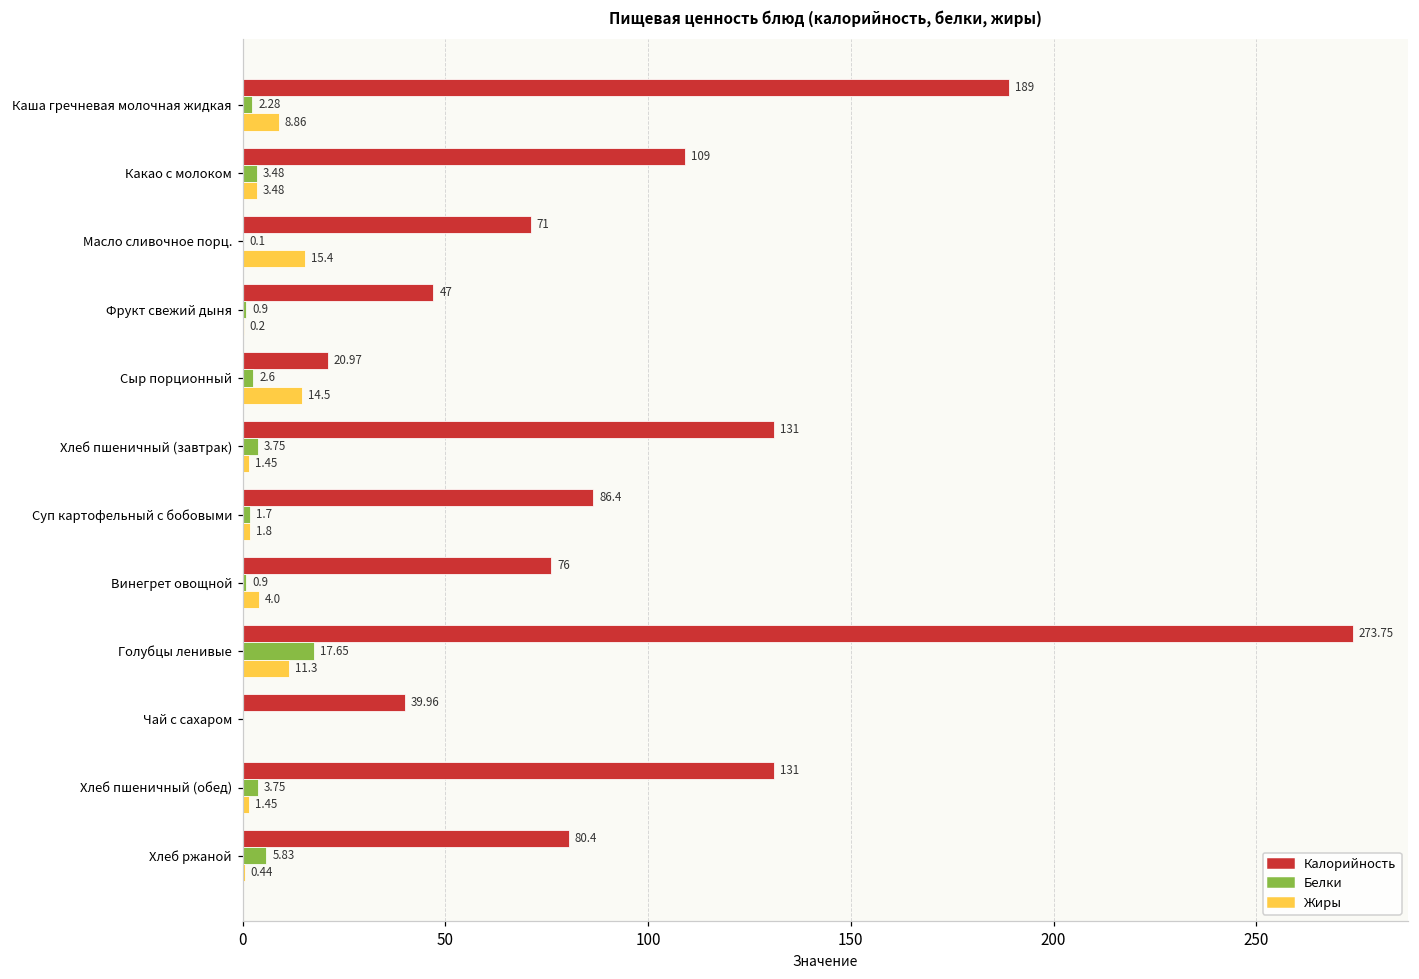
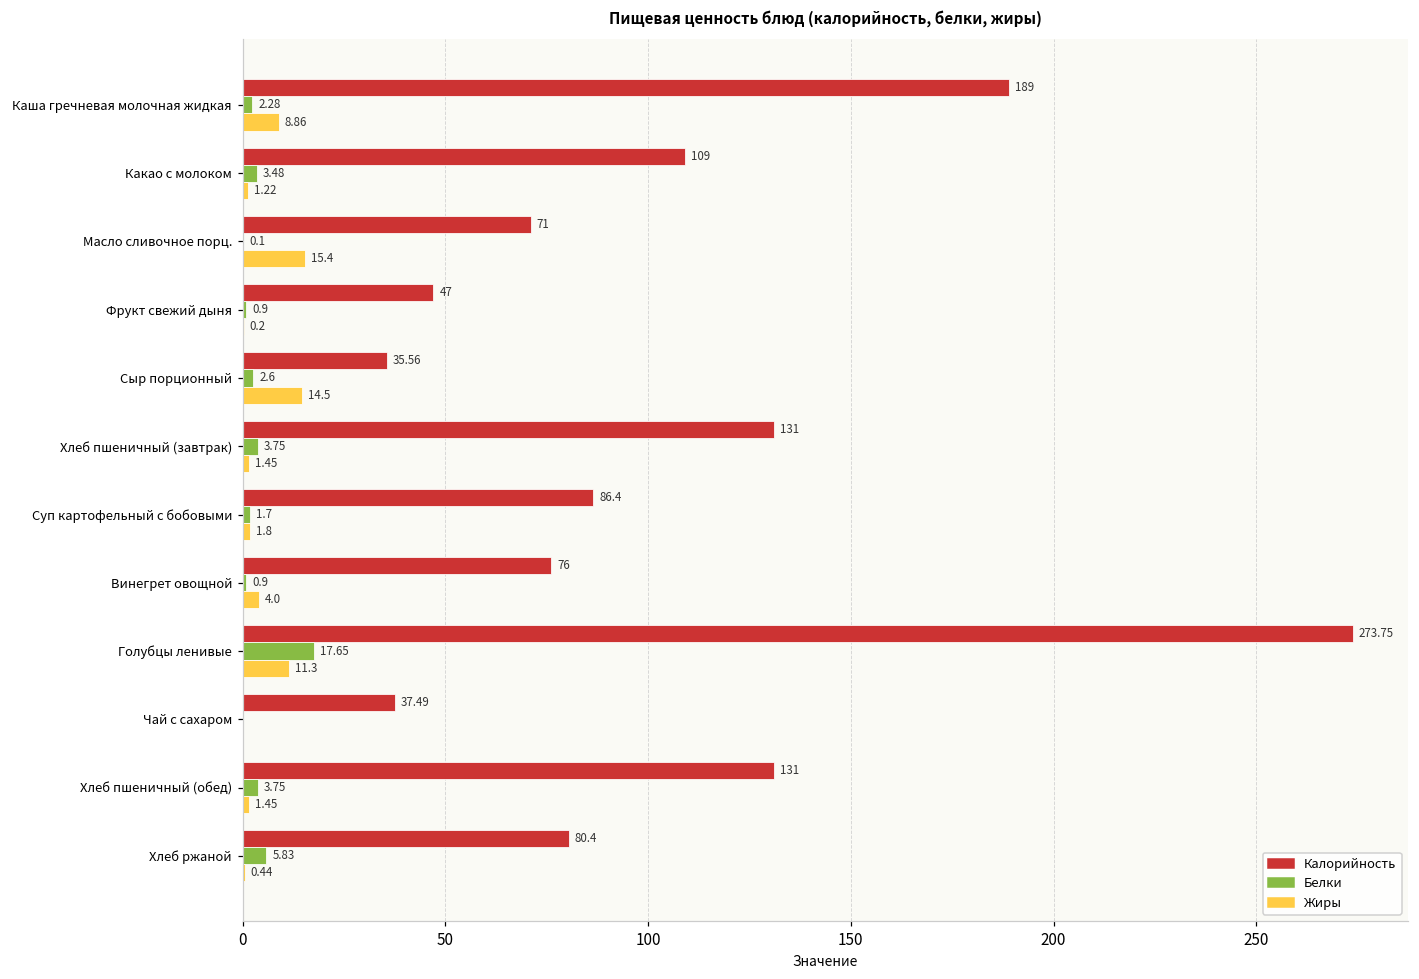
Жиры, Какао с молоком: 3.48 -> 1.22
Калорийность, Сыр порционный: 20.97 -> 35.56
Калорийность, Чай с сахаром: 39.96 -> 37.49
